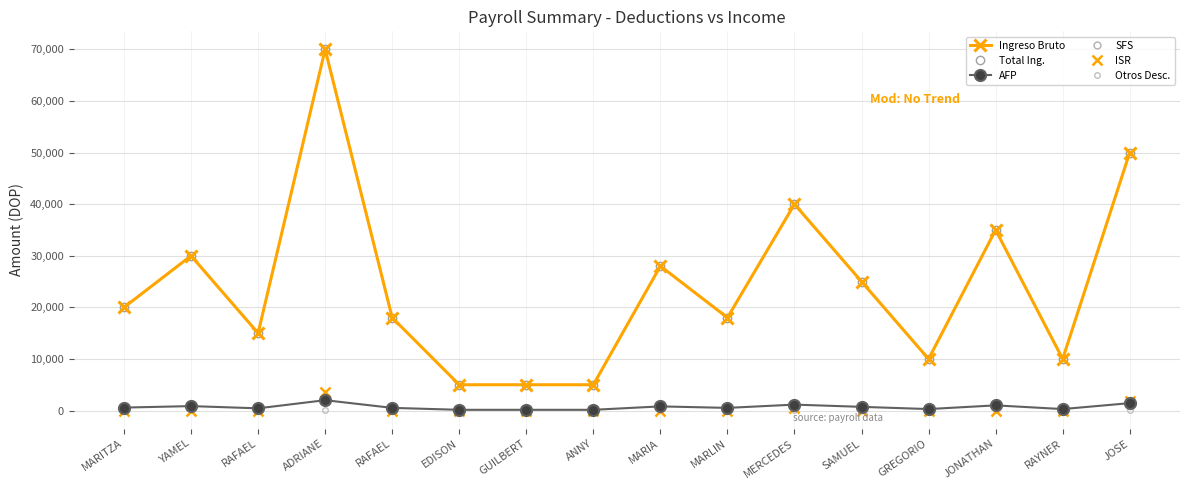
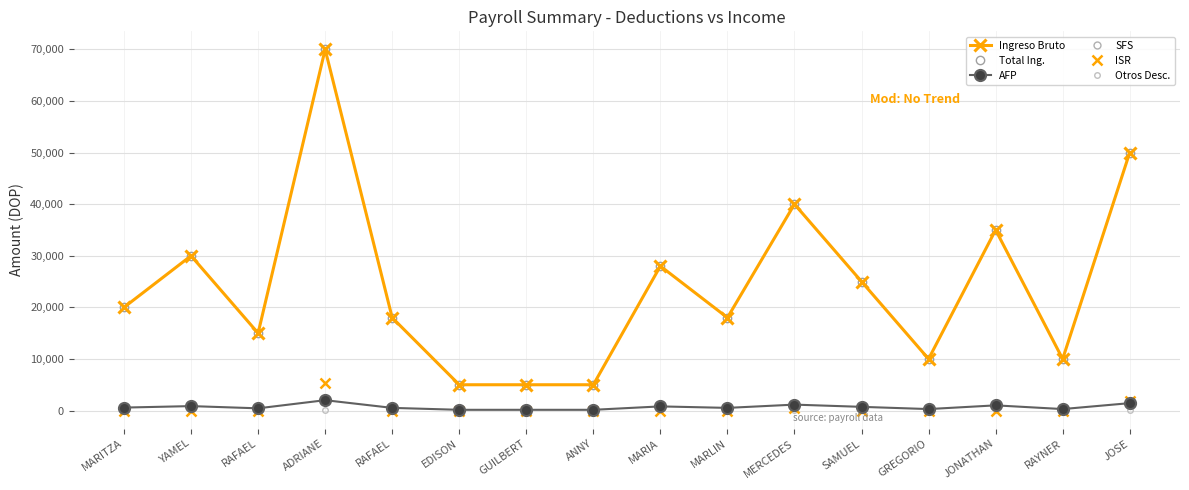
ISR, ADRIANE: 4,000 -> 5,000
